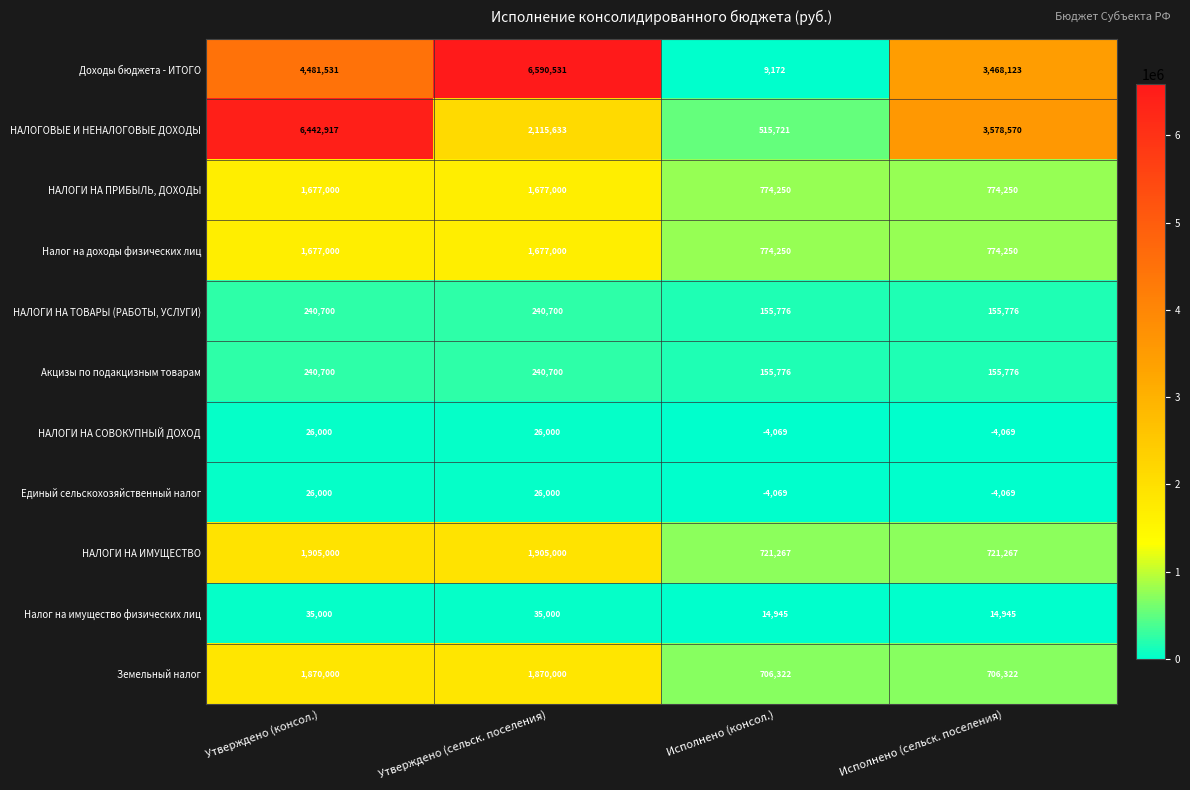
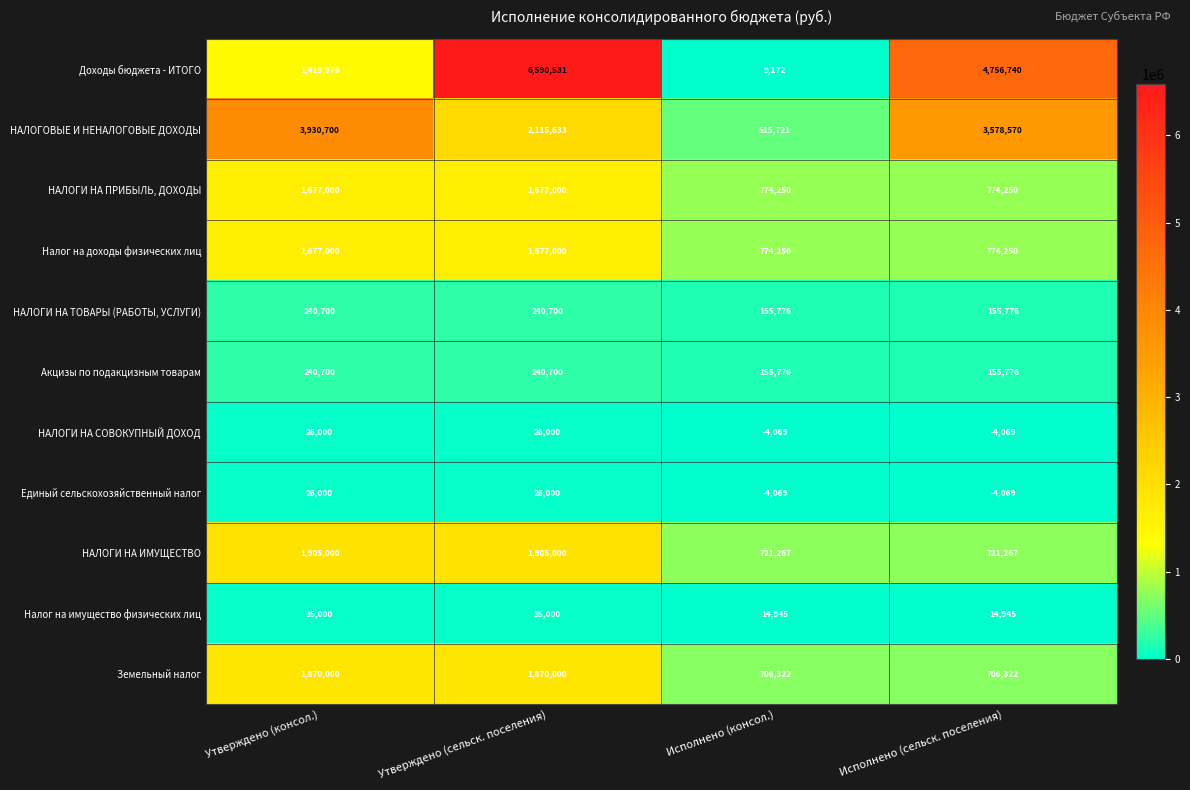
Доходы бюджета - ИТОГО, Утверждено (консол.): 4,481,531 -> 1,419,976
Доходы бюджета - ИТОГО, Исполнено (сельск. поселения): 3,468,123 -> 4,756,740
НАЛОГОВЫЕ И НЕНАЛОГОВЫЕ ДОХОДЫ, Утверждено (консол.): 6,442,917 -> 3,930,700
